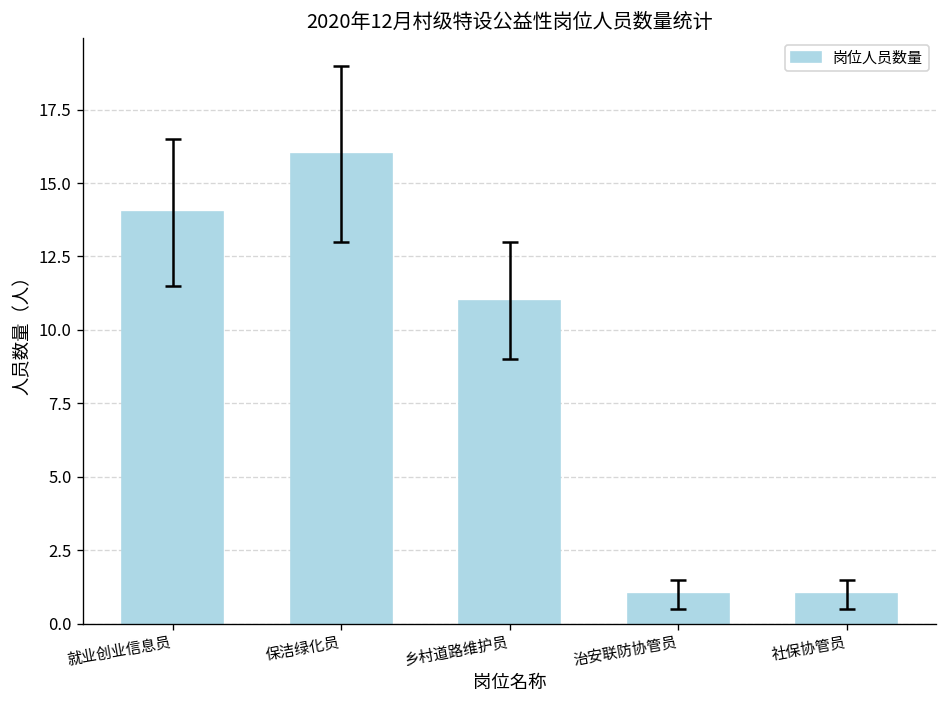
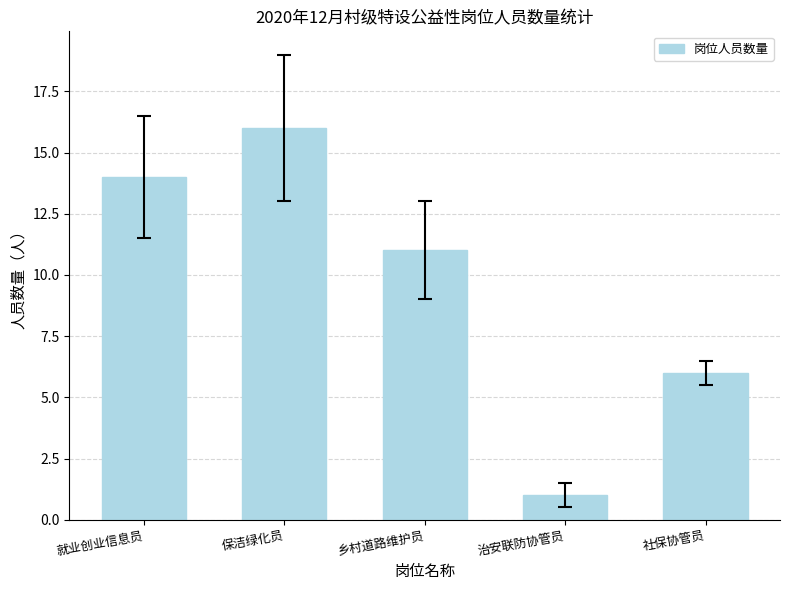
岗位人员数量, 社保协管员: 1 -> 6
